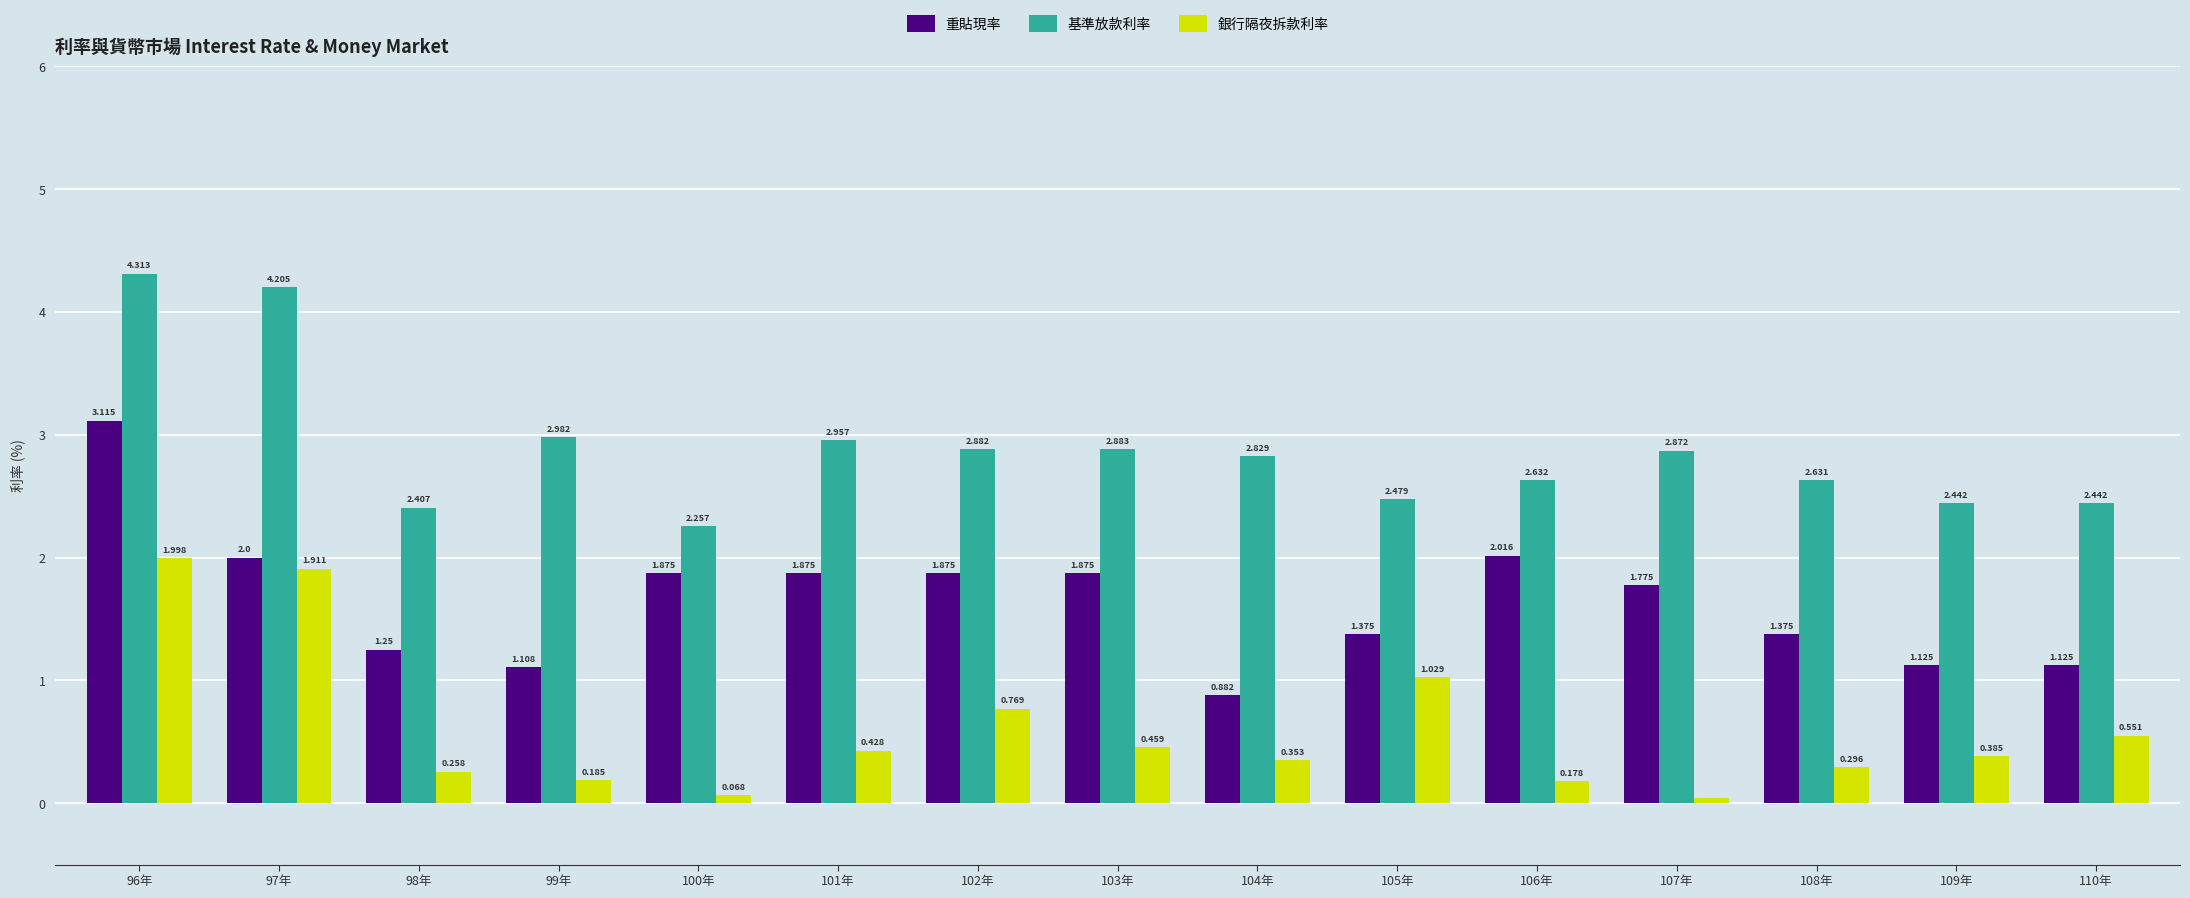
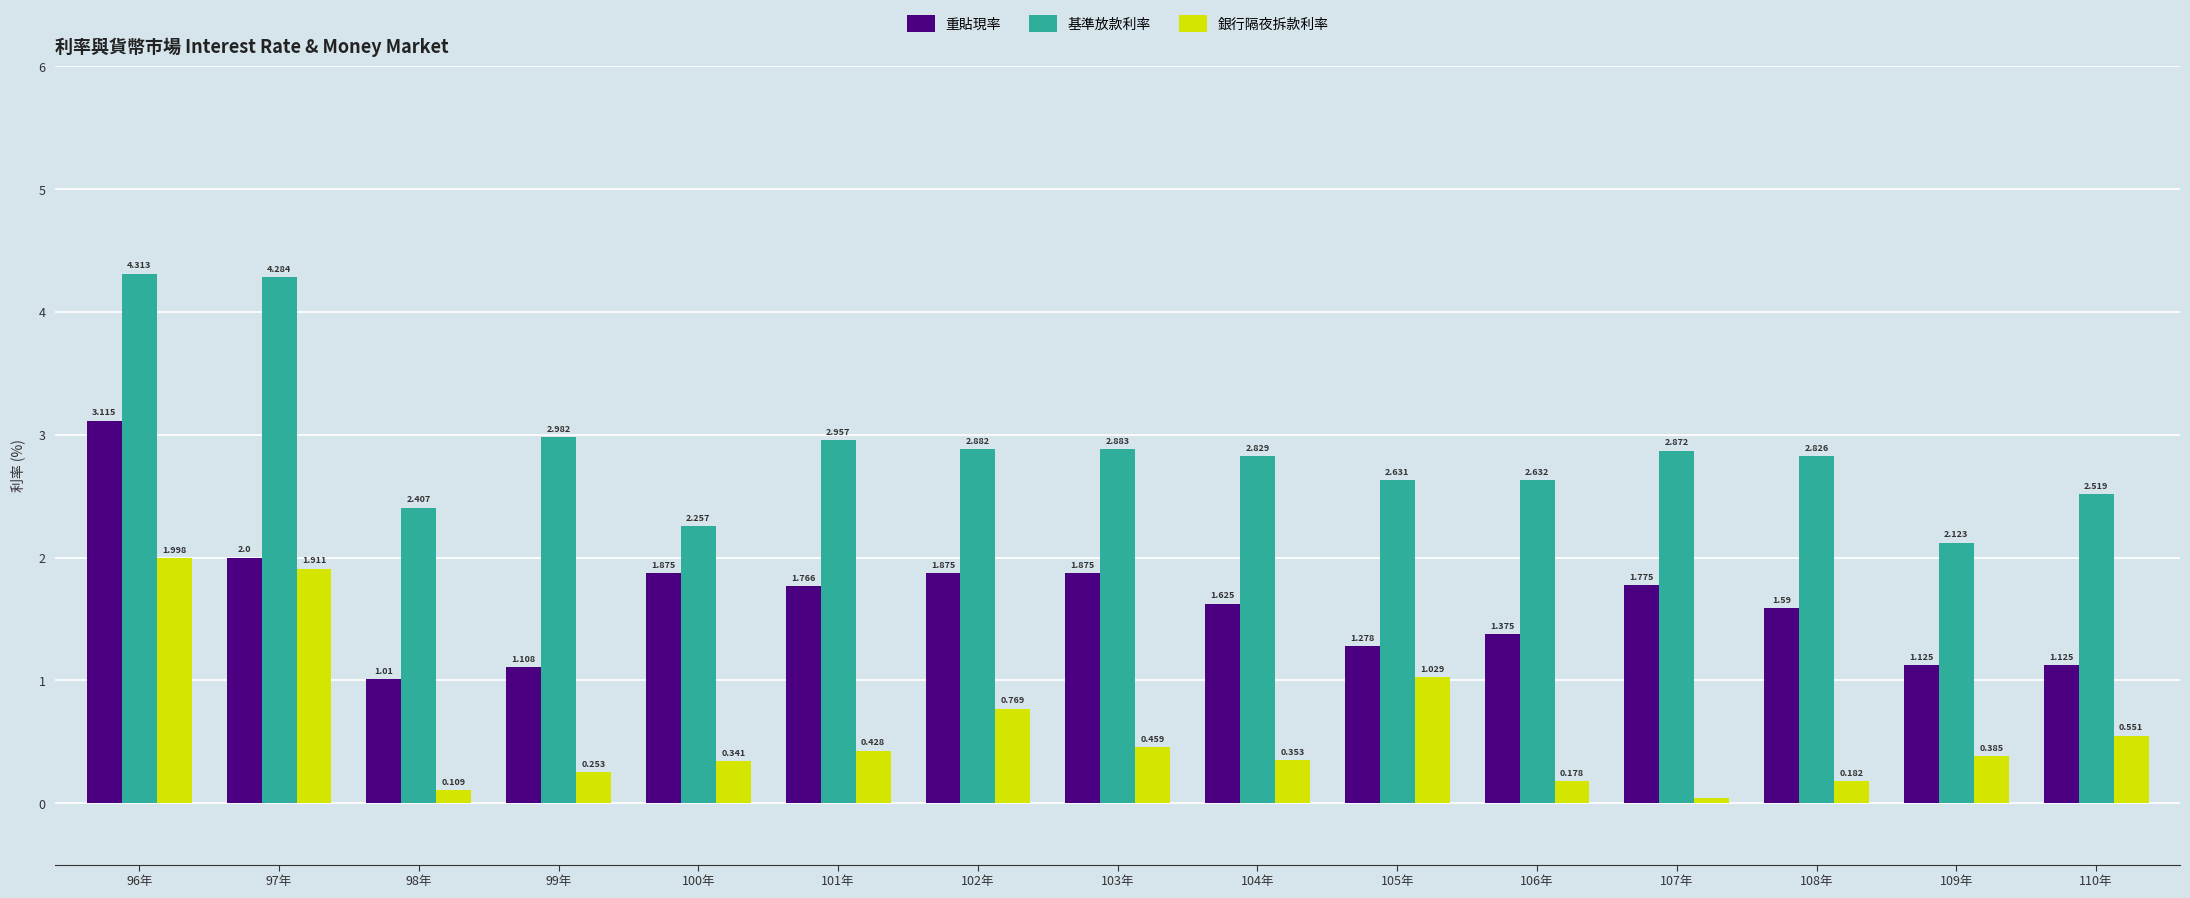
基準放款利率, 97年: 4.205 -> 4.284
重貼現率, 98年: 1.25 -> 1.01
銀行隔夜拆款利率, 98年: 0.258 -> 0.109
銀行隔夜拆款利率, 99年: 0.185 -> 0.253
銀行隔夜拆款利率, 100年: 0.068 -> 0.341
重貼現率, 101年: 1.875 -> 1.766
重貼現率, 104年: 0.882 -> 1.625
重貼現率, 105年: 1.375 -> 1.278
基準放款利率, 105年: 2.479 -> 2.631
重貼現率, 106年: 2.016 -> 1.375
重貼現率, 108年: 1.375 -> 1.59
基準放款利率, 108年: 2.631 -> 2.826
銀行隔夜拆款利率, 108年: 0.296 -> 0.182
基準放款利率, 109年: 2.442 -> 2.123
基準放款利率, 110年: 2.442 -> 2.519
